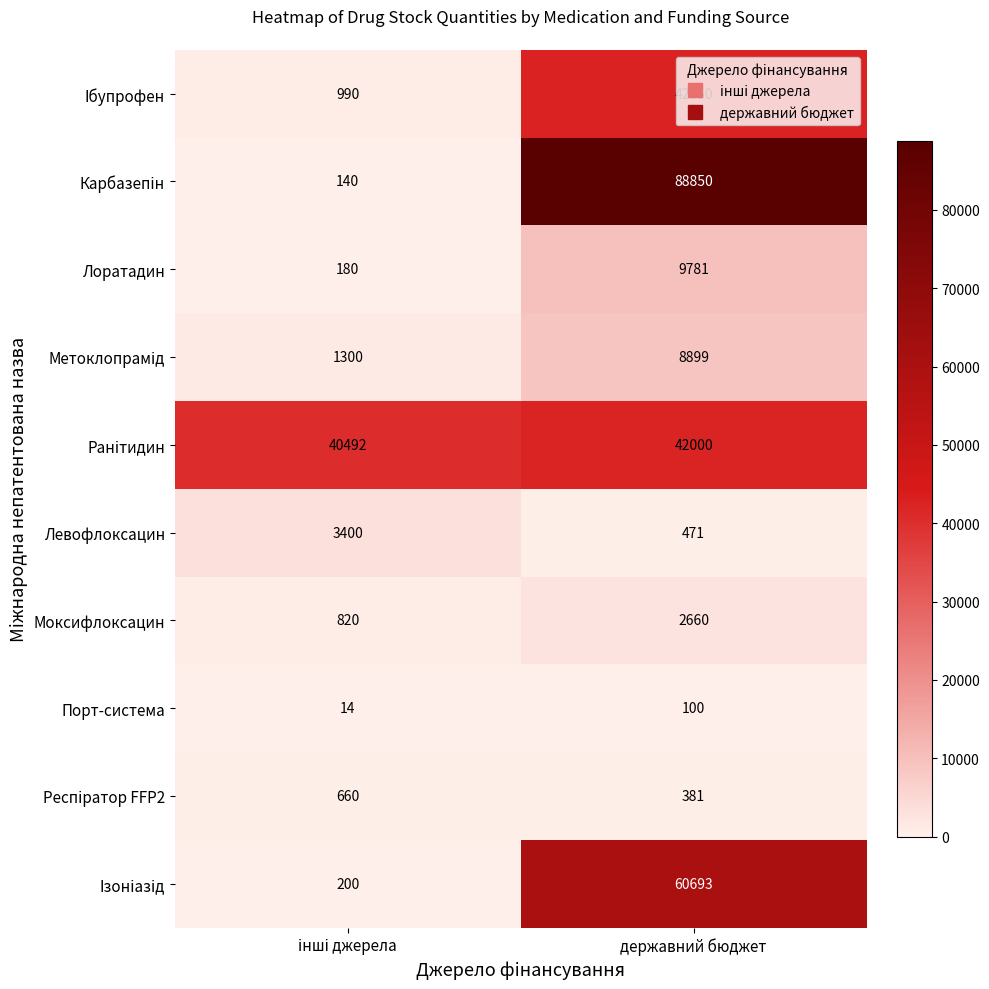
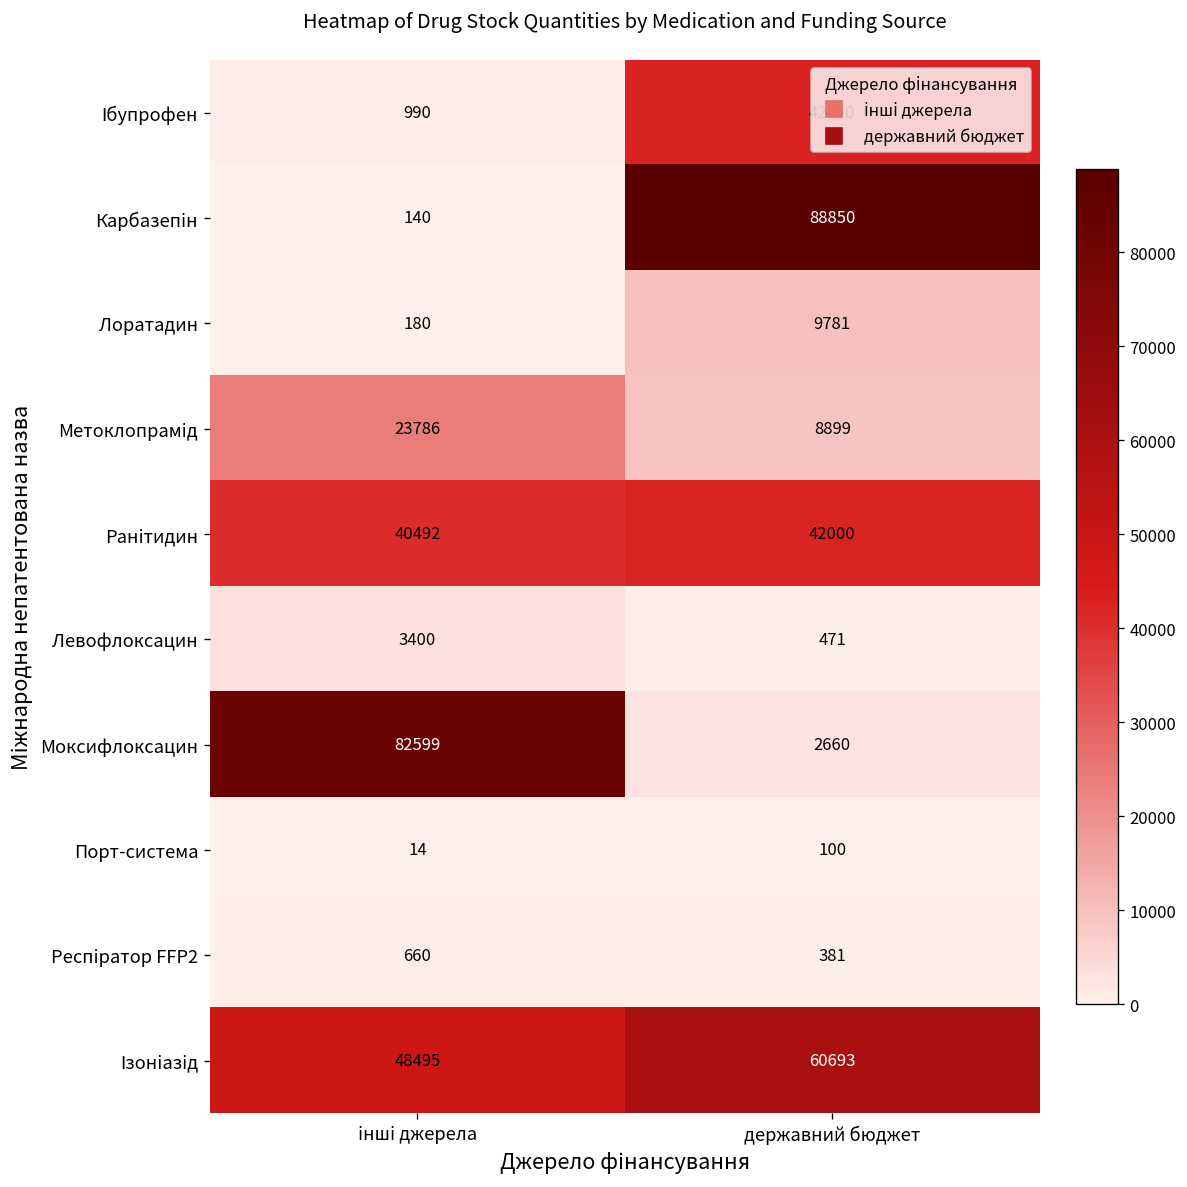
Метоклопрамід, інші джерела: 1300 -> 23786
Моксифлоксацин, інші джерела: 820 -> 82599
Ізоніазід, інші джерела: 200 -> 48495
